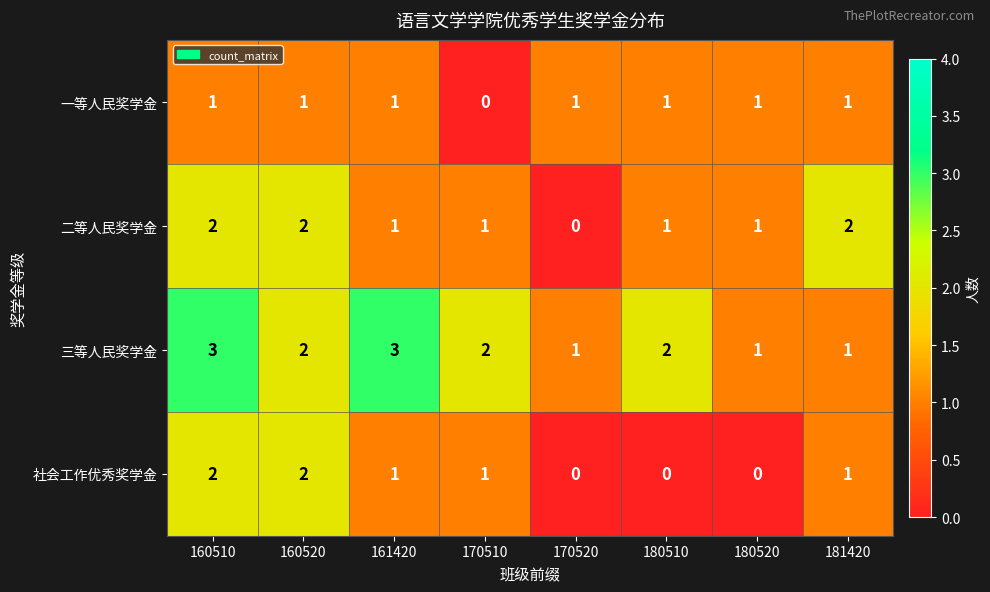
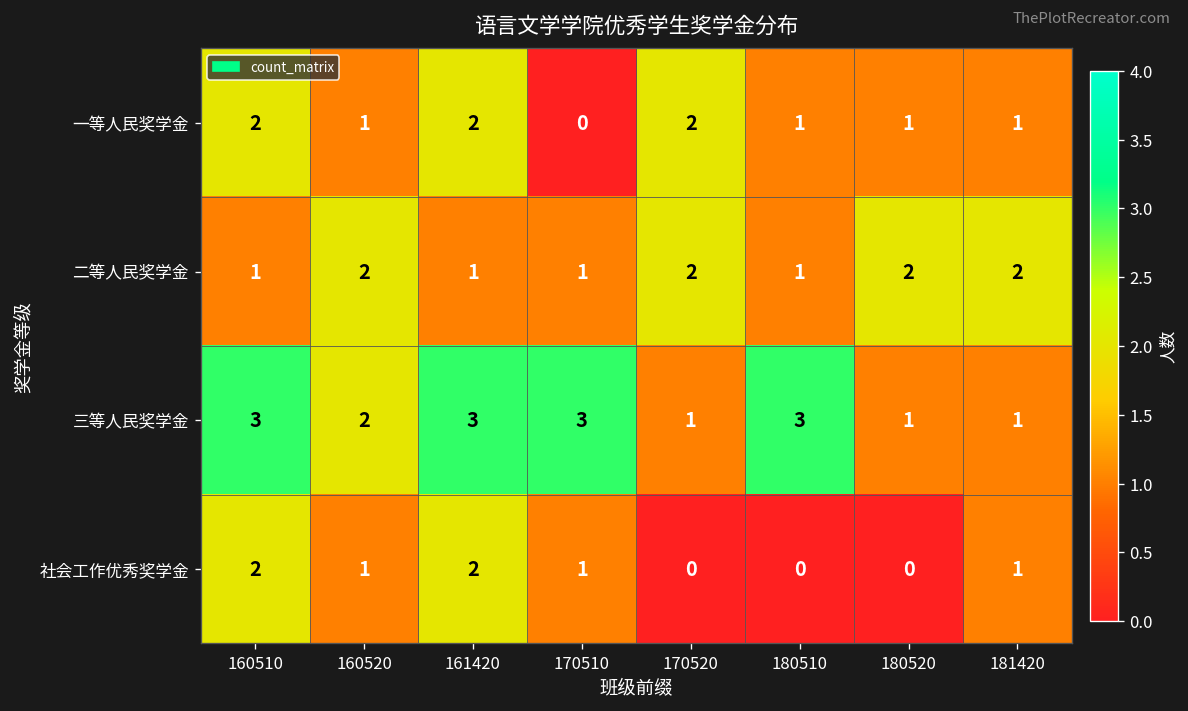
一等人民奖学金, 160510: 1 -> 2
一等人民奖学金, 161420: 1 -> 2
一等人民奖学金, 170520: 1 -> 2
二等人民奖学金, 160510: 2 -> 1
二等人民奖学金, 170520: 0 -> 2
二等人民奖学金, 180520: 1 -> 2
三等人民奖学金, 170510: 2 -> 3
三等人民奖学金, 180510: 2 -> 3
社会工作优秀奖学金, 160520: 2 -> 1
社会工作优秀奖学金, 161420: 1 -> 2
